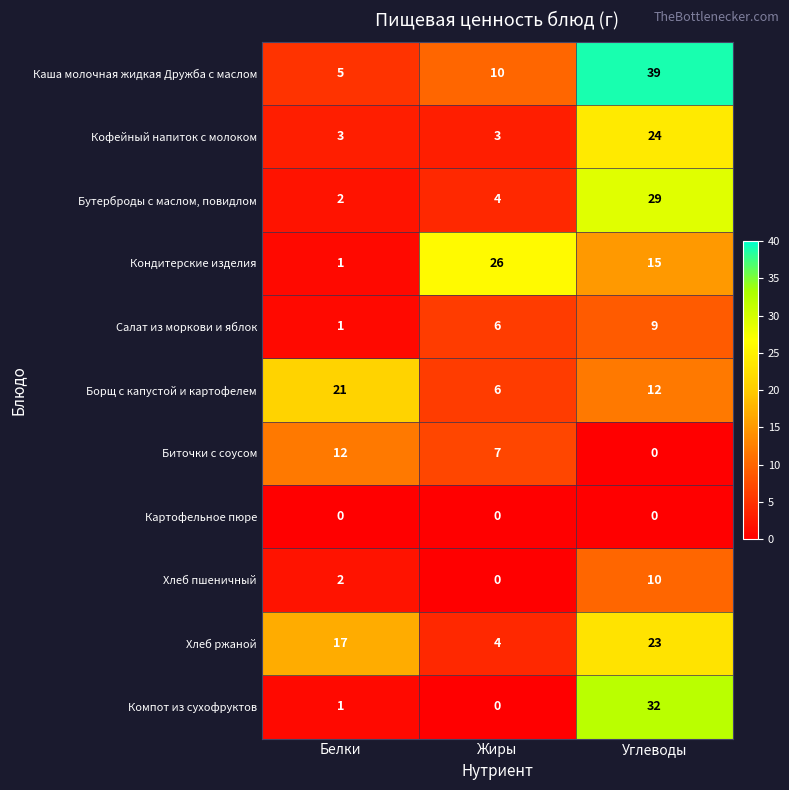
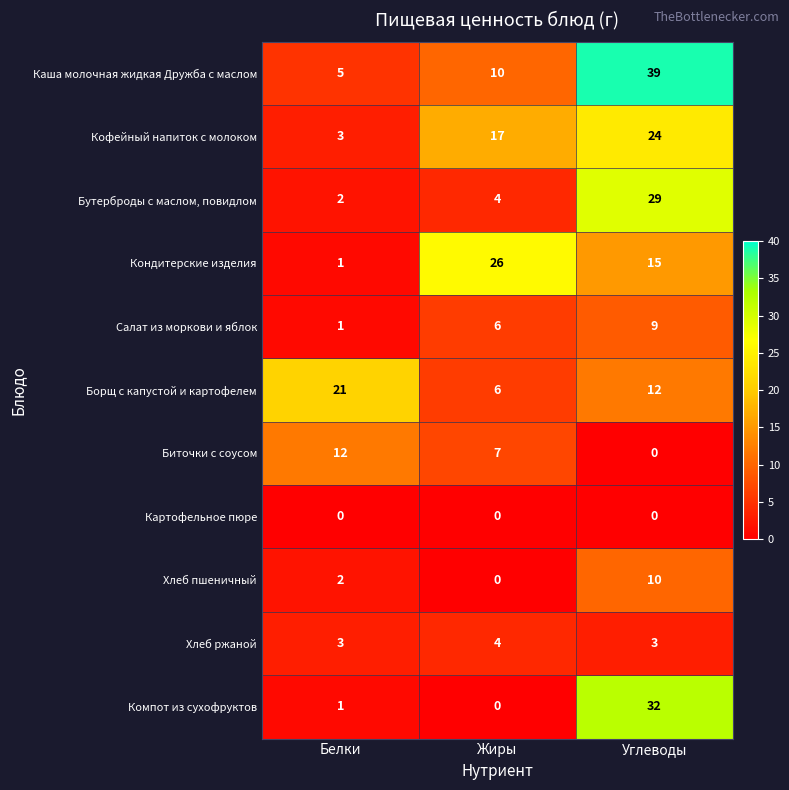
Кофейный напиток с молоком, Жиры: 3 -> 17
Хлеб ржаной, Белки: 17 -> 3
Хлеб ржаной, Углеводы: 23 -> 3
